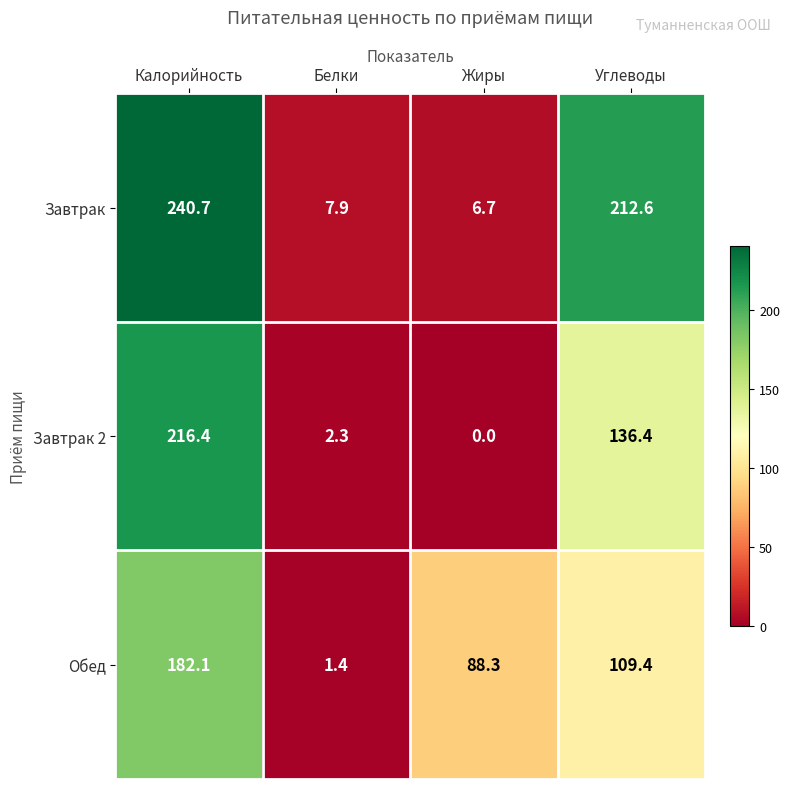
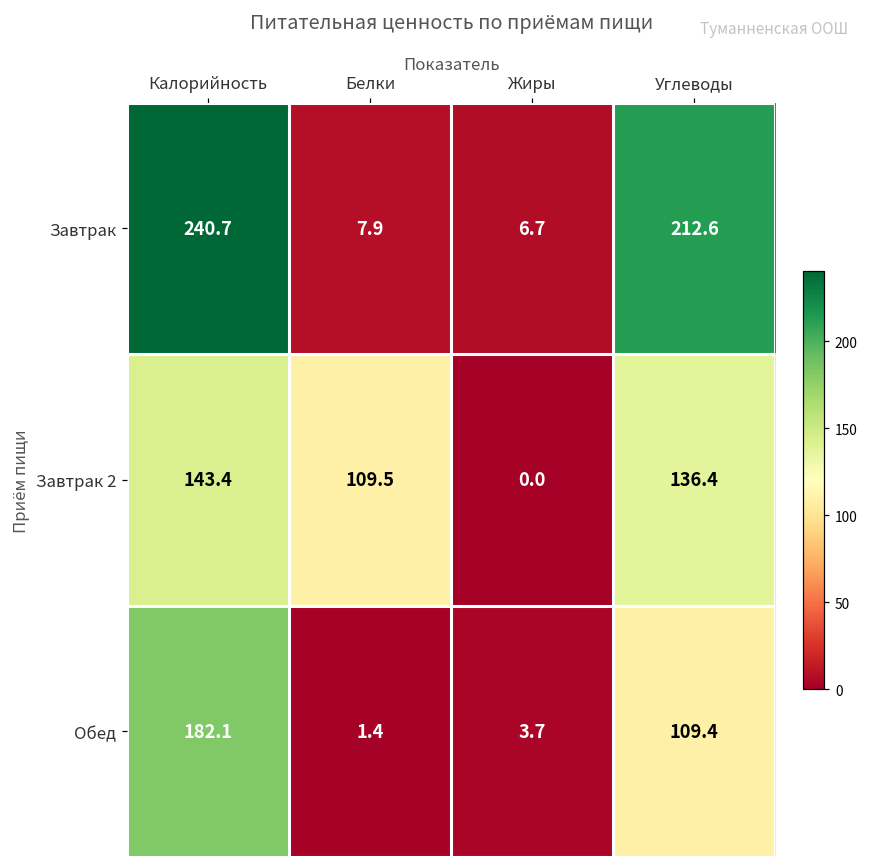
Завтрак 2, Калорийность: 216.4 -> 143.4
Завтрак 2, Белки: 2.3 -> 109.5
Обед, Жиры: 88.3 -> 3.7
